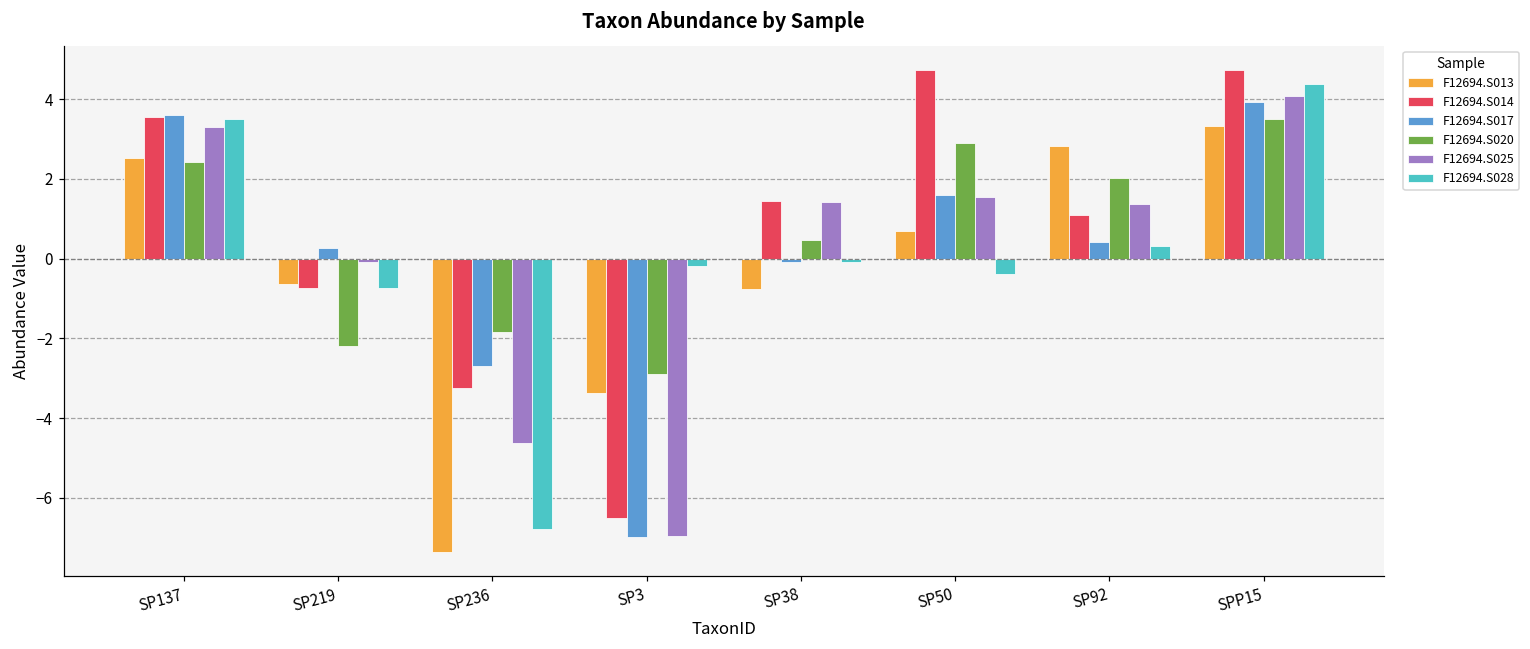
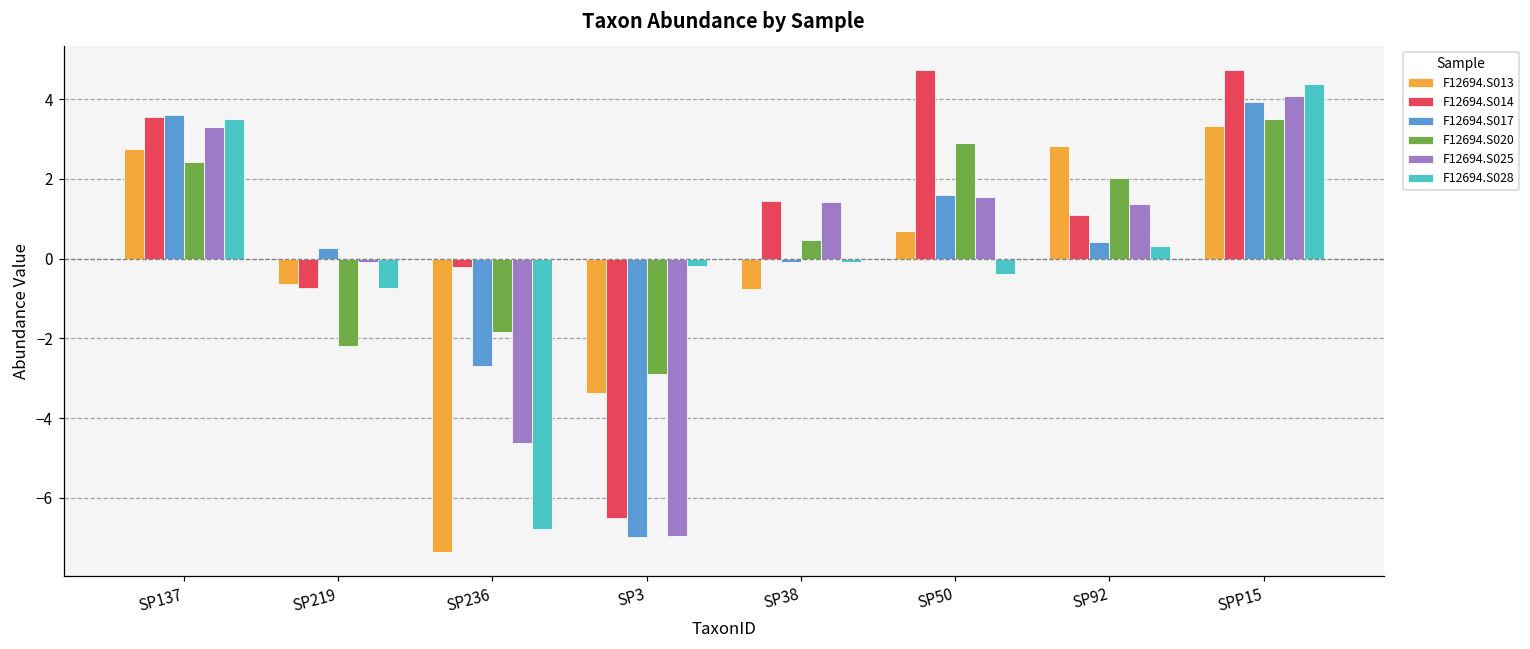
F12694.S013, SP137: 2.5 -> 2.7
F12694.S014, SP236: -3.3 -> -0.2
